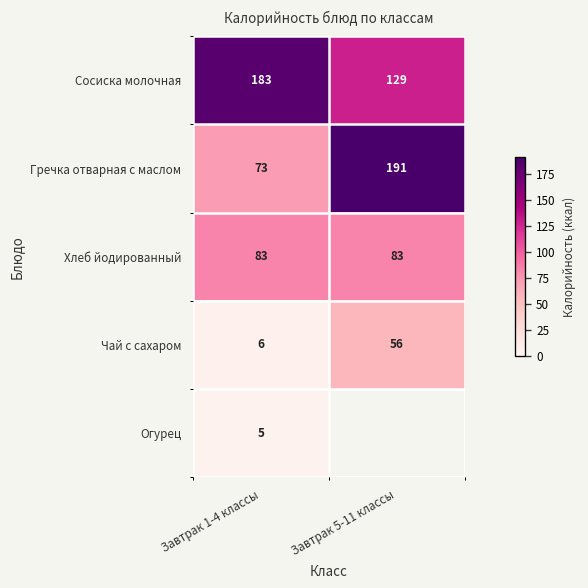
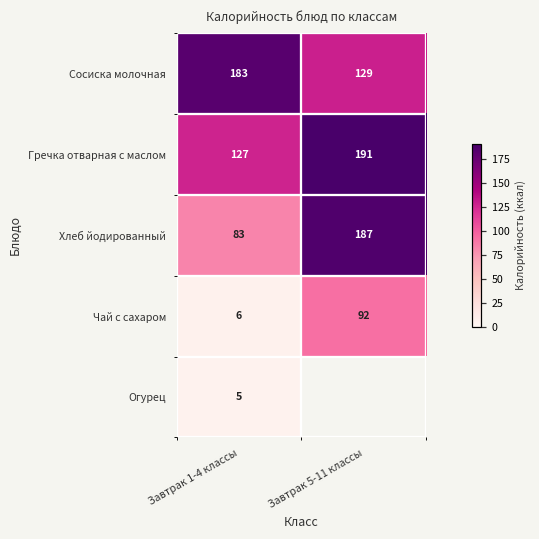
Гречка отварная с маслом, Завтрак 1-4 классы: 73 -> 127
Хлеб йодированный, Завтрак 5-11 классы: 83 -> 187
Чай с сахаром, Завтрак 5-11 классы: 56 -> 92
